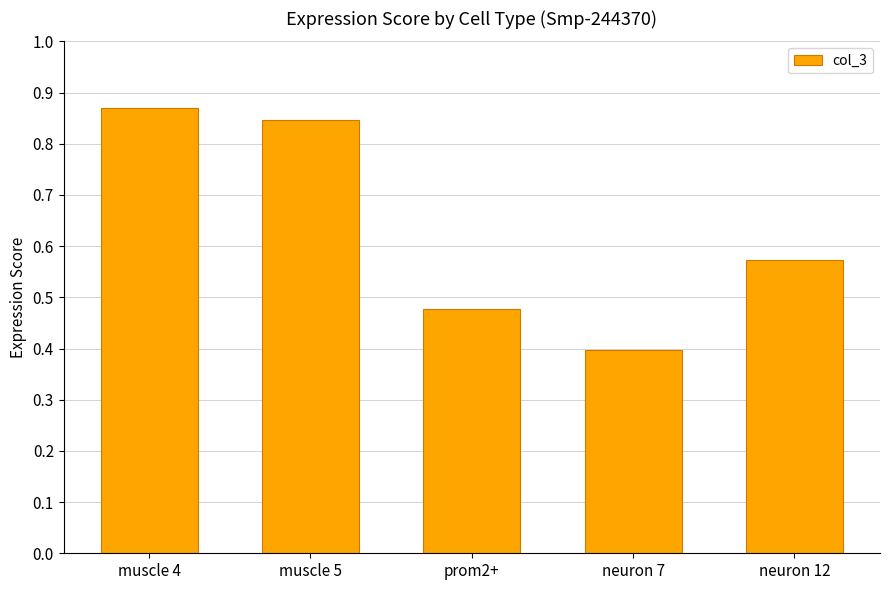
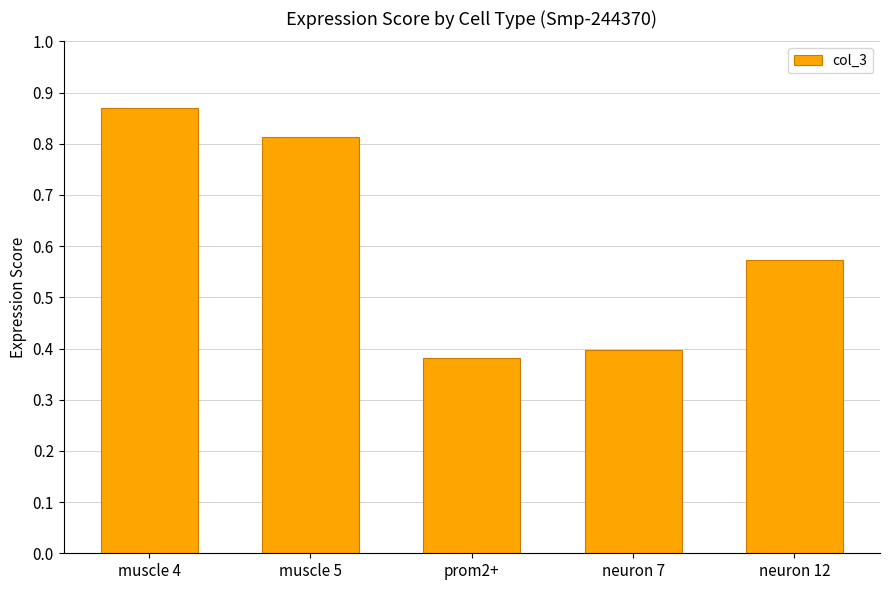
muscle 5: 0.85 -> 0.81
prom2+: 0.48 -> 0.38
